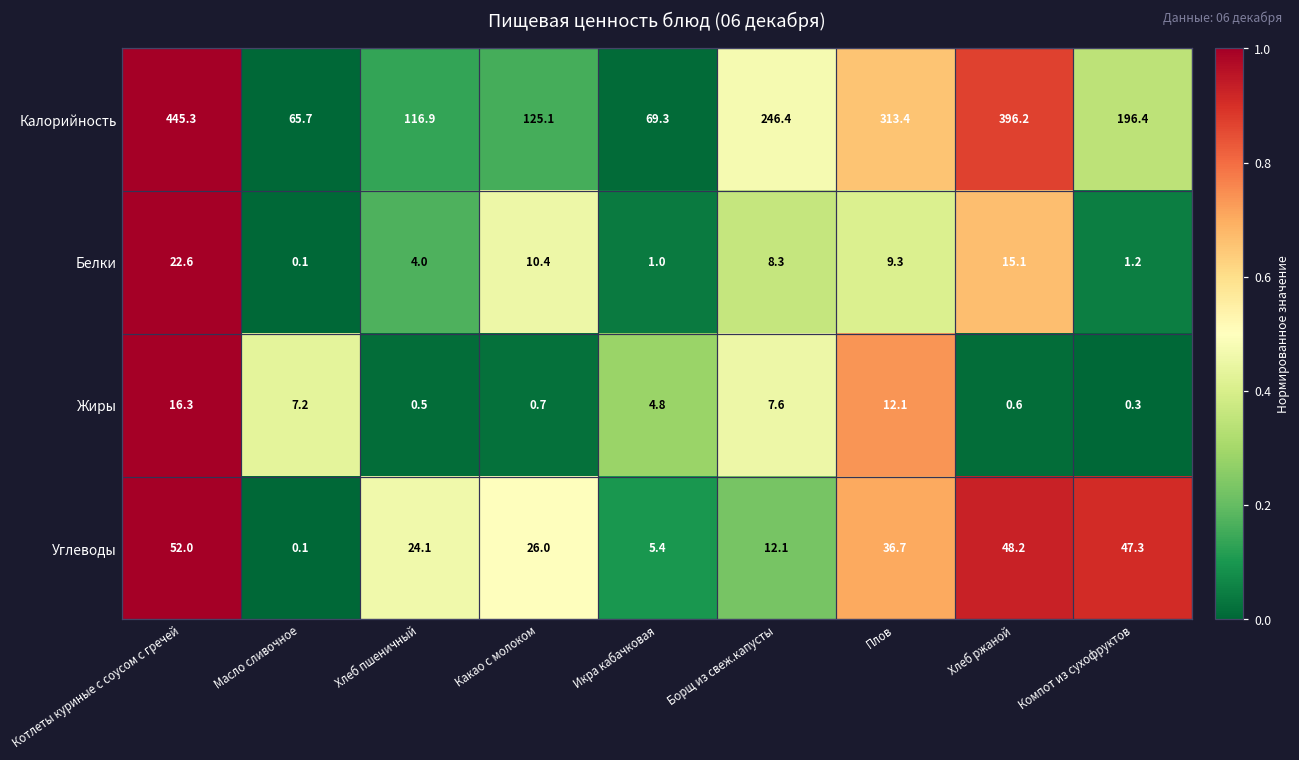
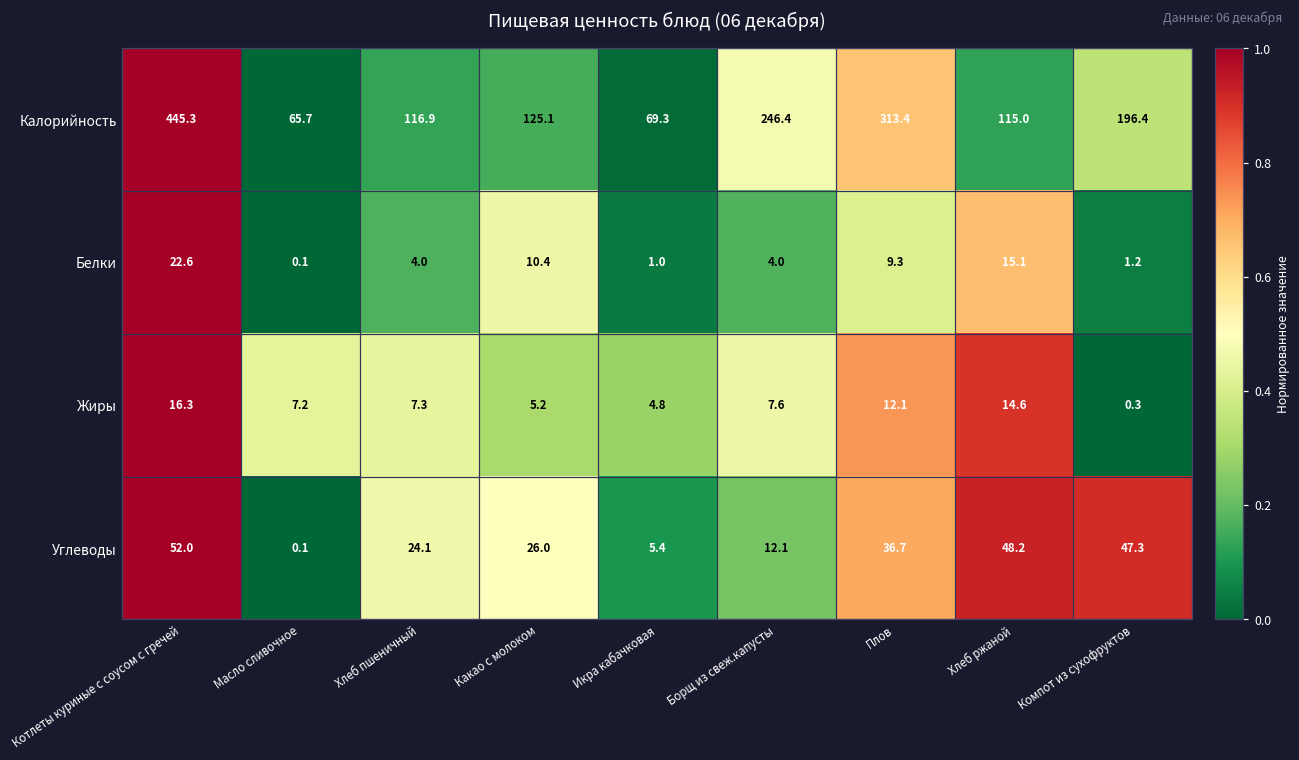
Калорийность, Хлеб ржаной: 396.2 -> 115.0
Белки, Борщ из свеж.капусты: 8.3 -> 4.0
Жиры, Хлеб пшеничный: 0.5 -> 7.3
Жиры, Какао с молоком: 0.7 -> 5.2
Жиры, Хлеб ржаной: 0.6 -> 14.6
